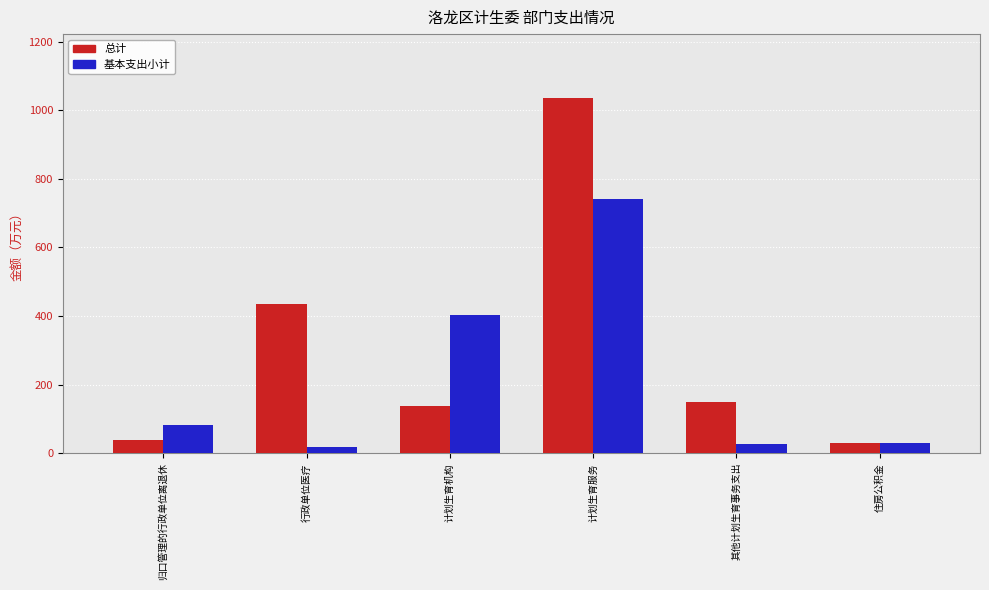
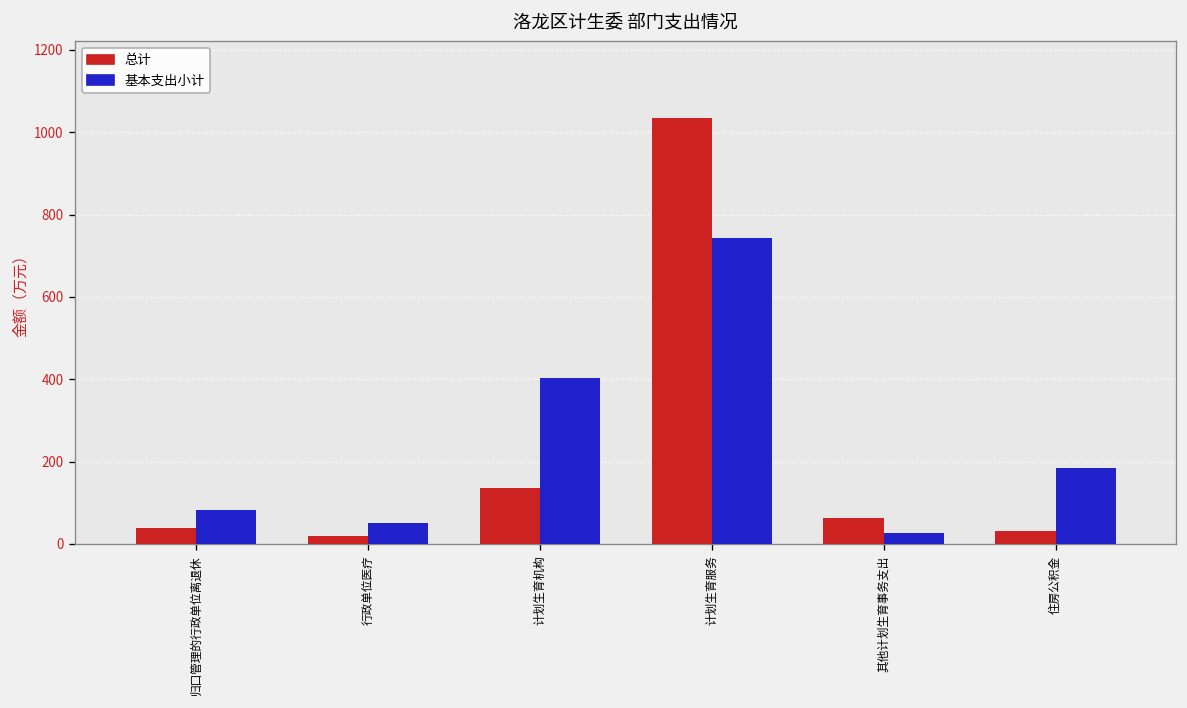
总计, 行政单位医疗: 430 -> 20
基本支出小计, 行政单位医疗: 20 -> 50
总计, 其他计划生育事务支出: 150 -> 60
基本支出小计, 住房公积金: 30 -> 180
